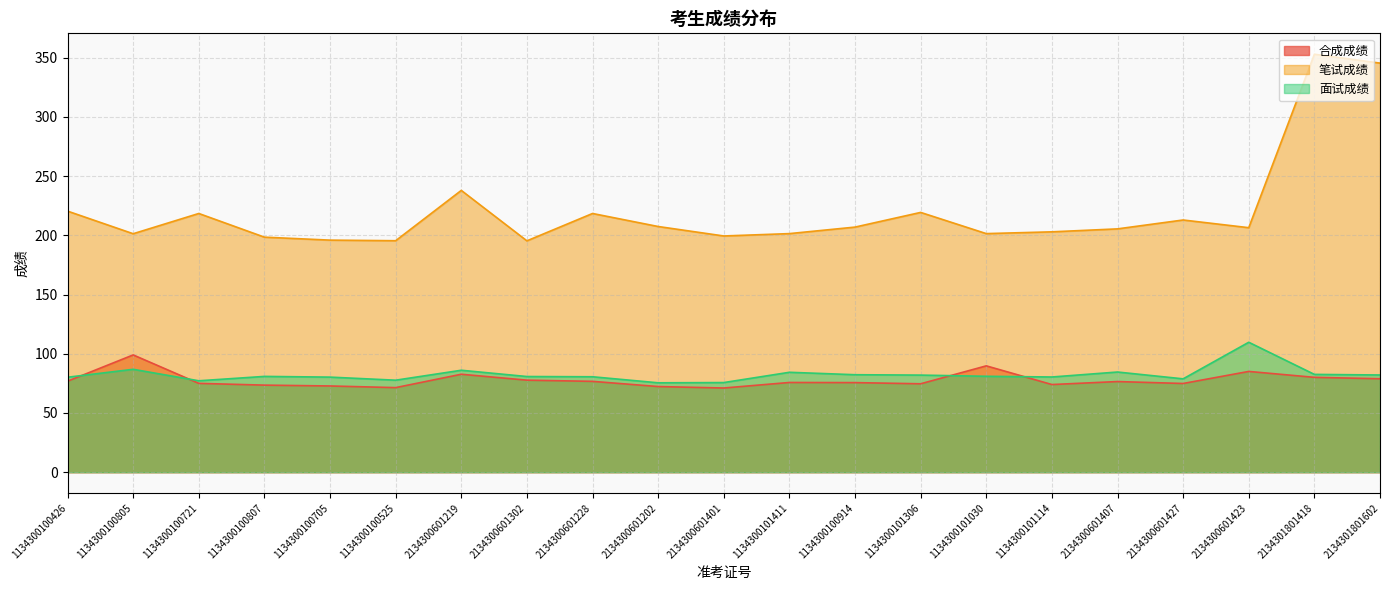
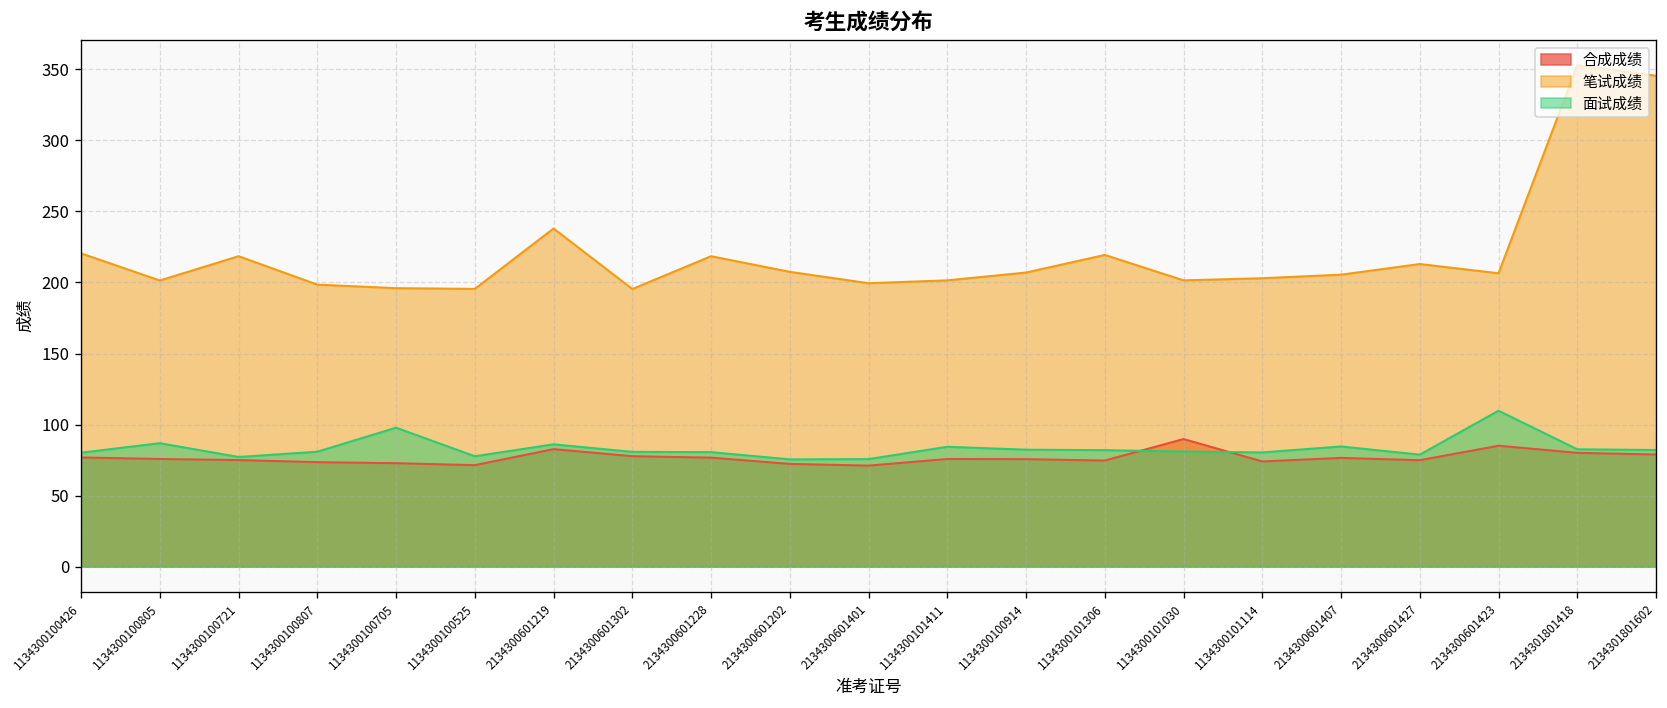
合成成绩, 1134300100805: 99 -> 76
面试成绩, 1134300100705: 80 -> 98
